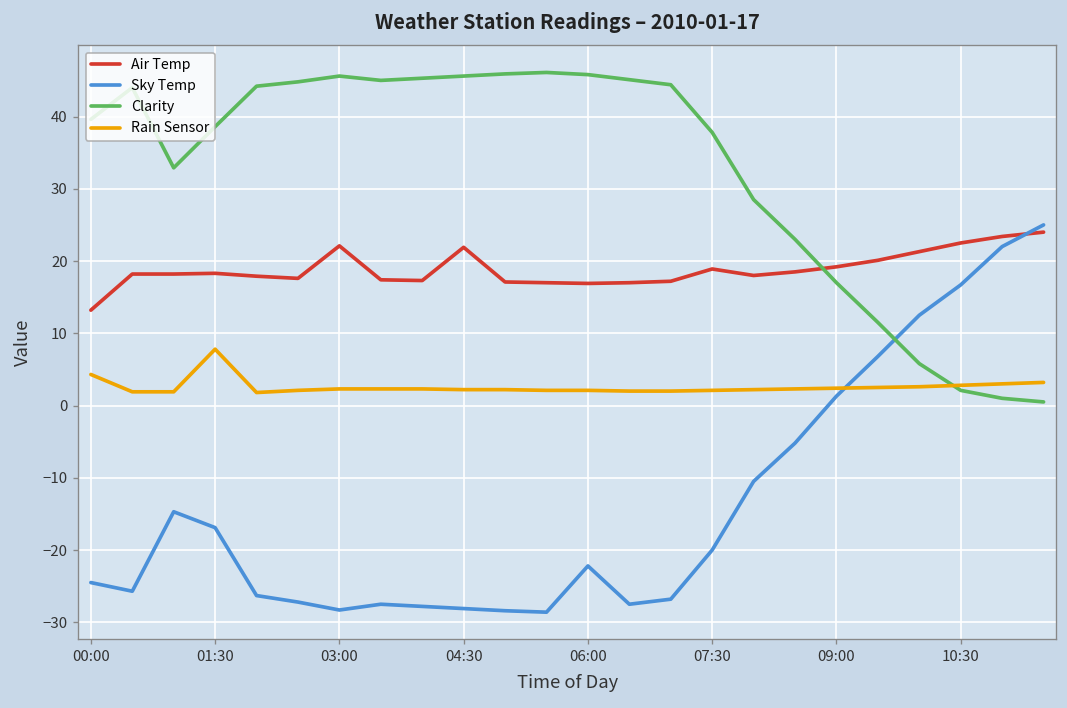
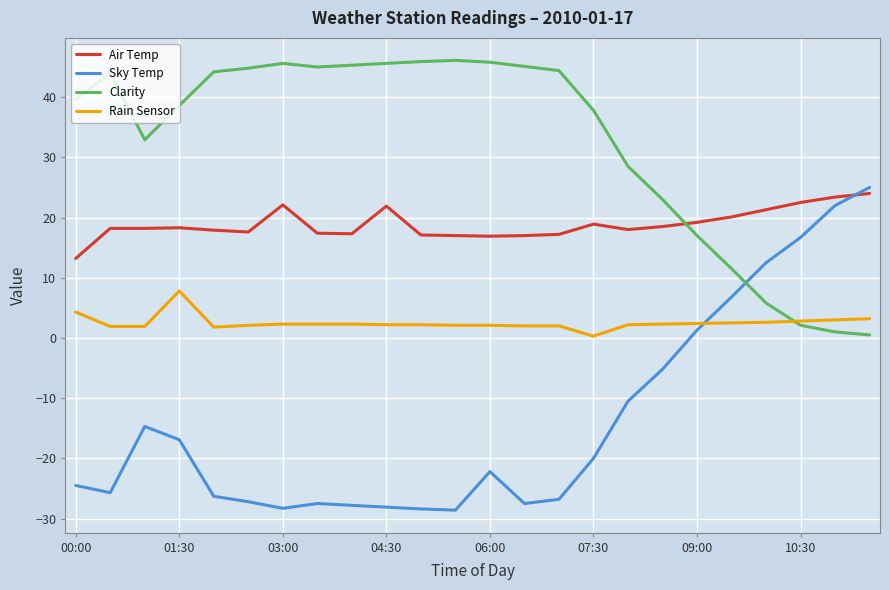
Rain Sensor, 07:30: 2 -> 0
